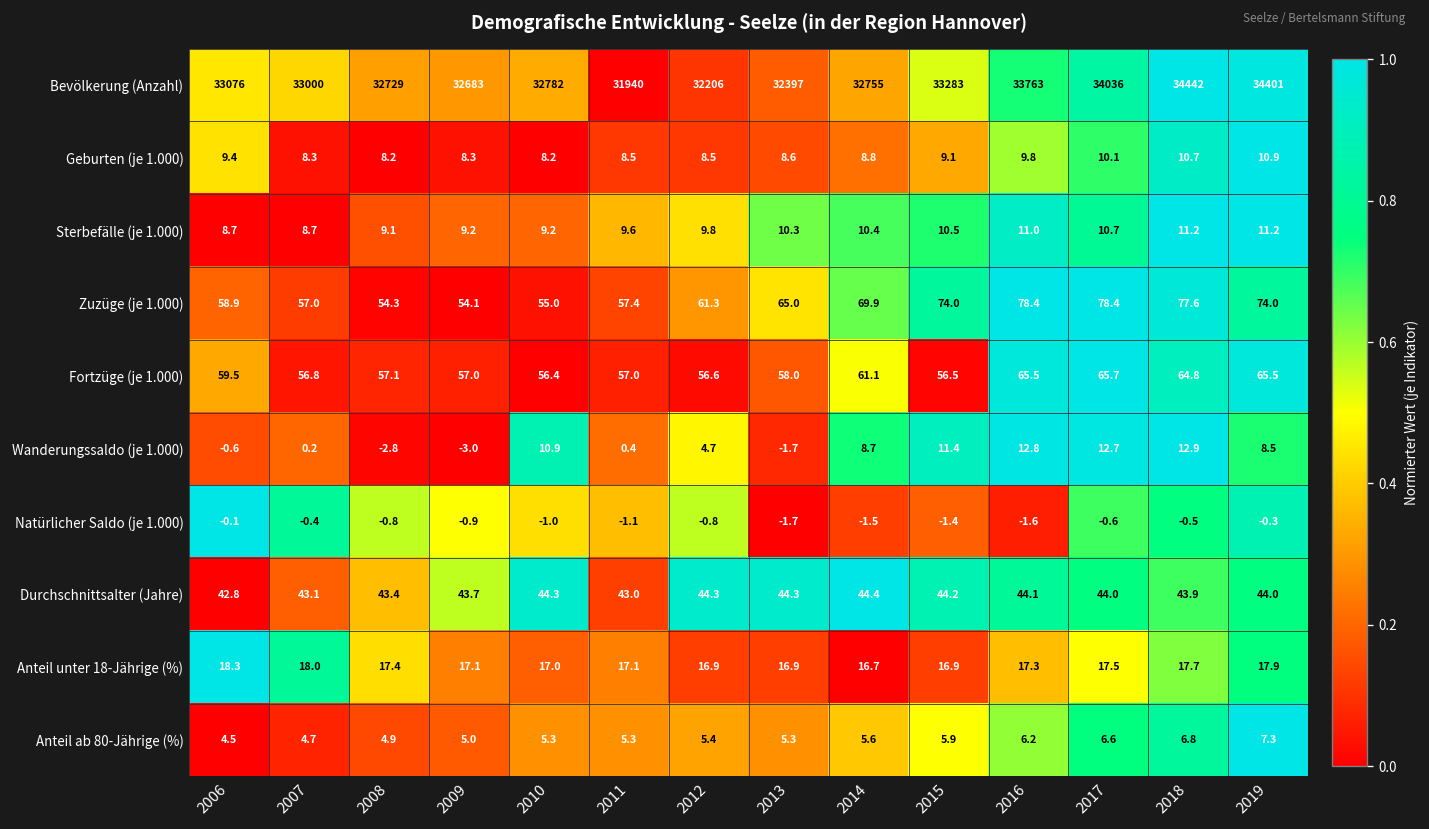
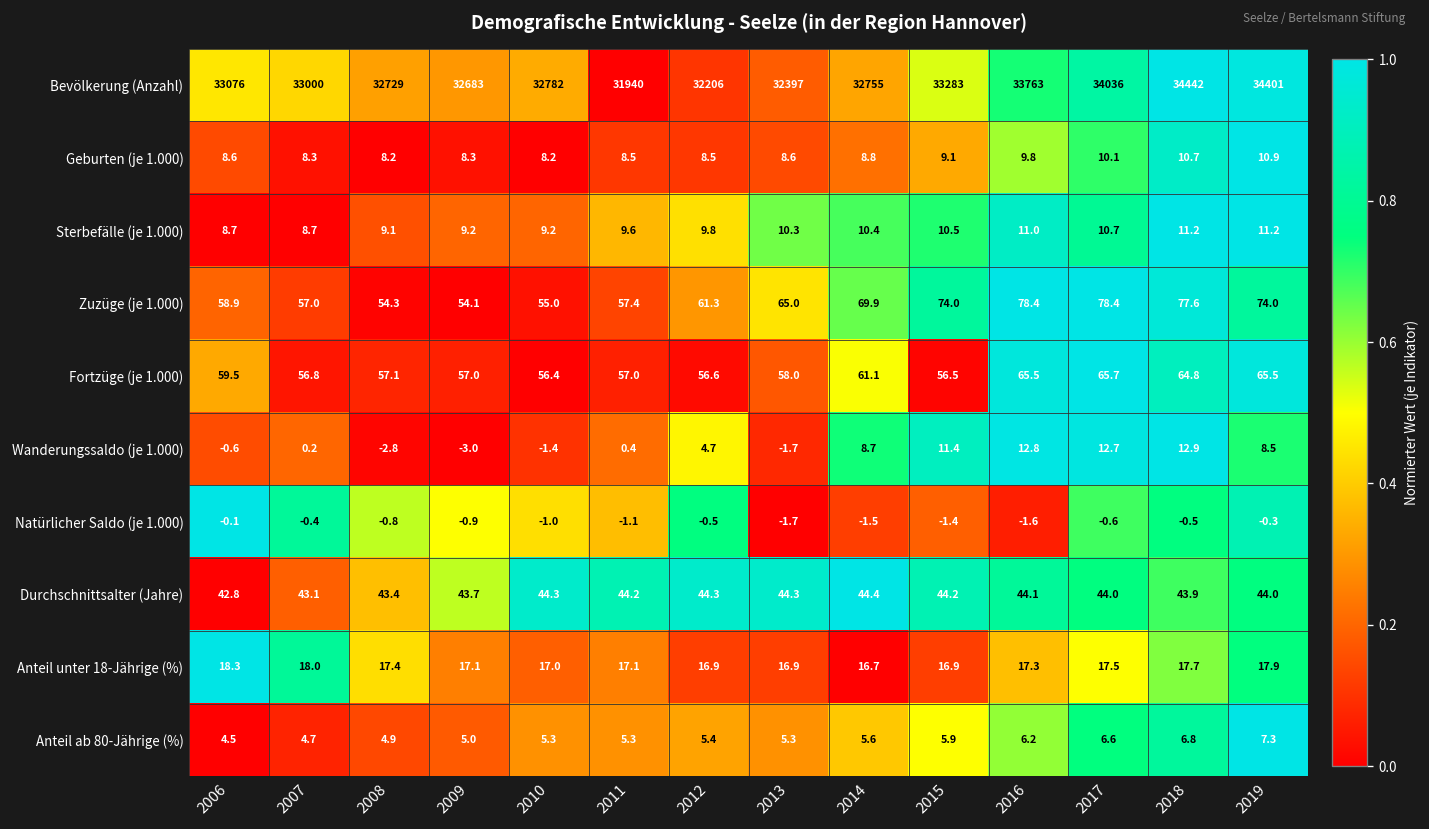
Geburten (je 1.000), 2006: 9.4 -> 8.6
Wanderungssaldo (je 1.000), 2010: 10.9 -> -1.4
Natürlicher Saldo (je 1.000), 2012: -0.8 -> -0.5
Durchschnittsalter (Jahre), 2011: 43.0 -> 44.2
